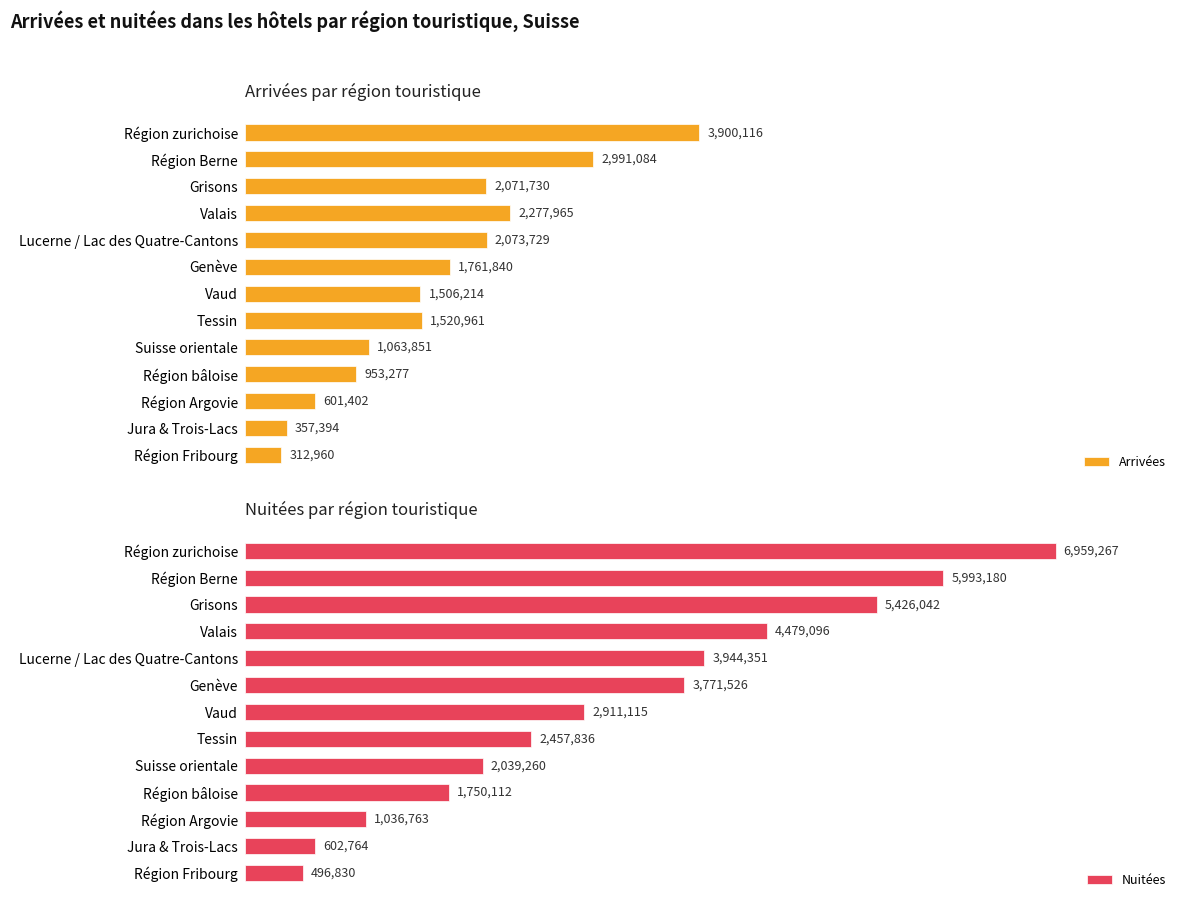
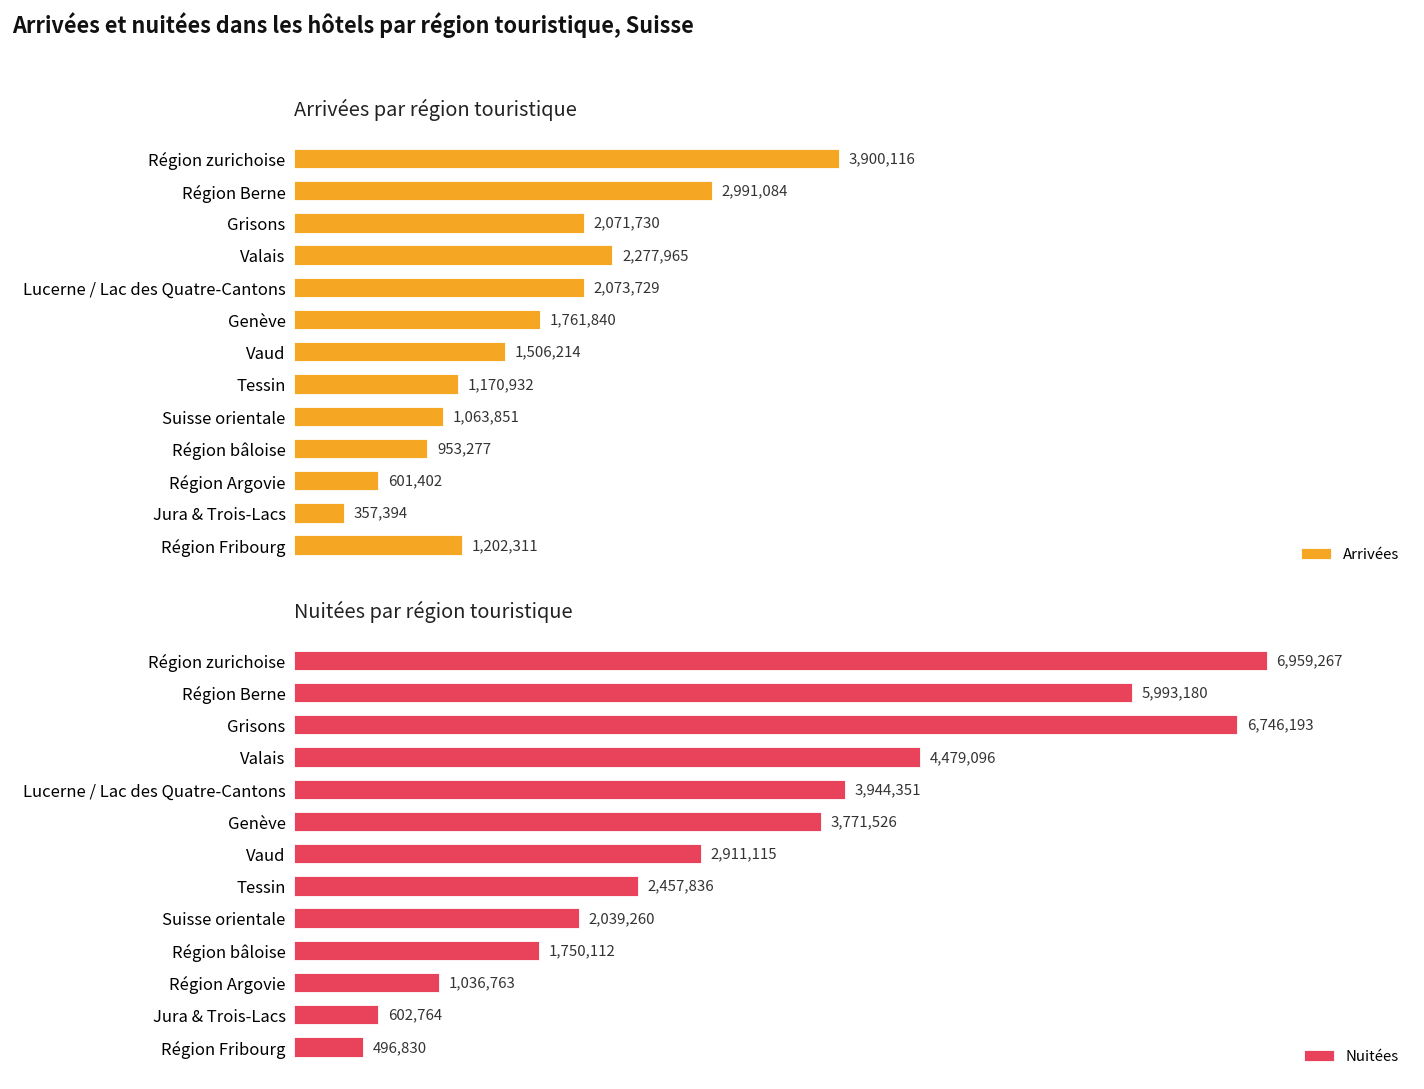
Arrivées par région touristique, Tessin: 1,520,961 -> 1,170,932
Arrivées par région touristique, Région Fribourg: 312,960 -> 1,202,311
Nuitées par région touristique, Grisons: 5,426,042 -> 6,746,193
